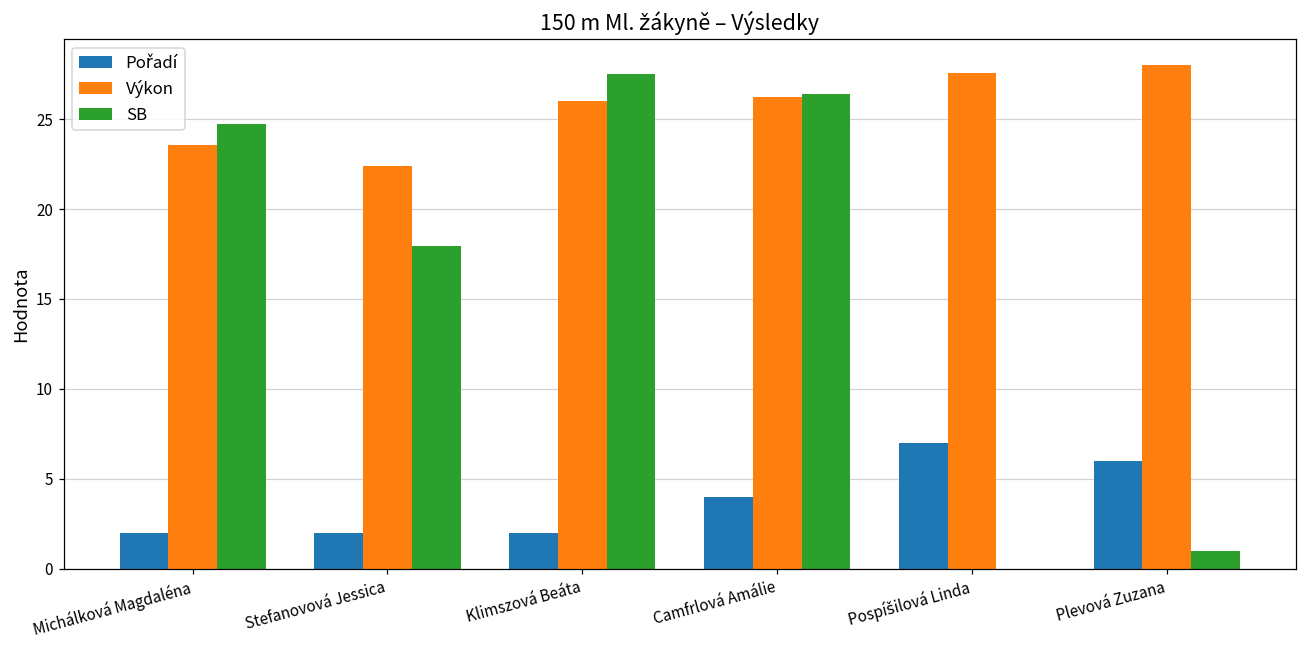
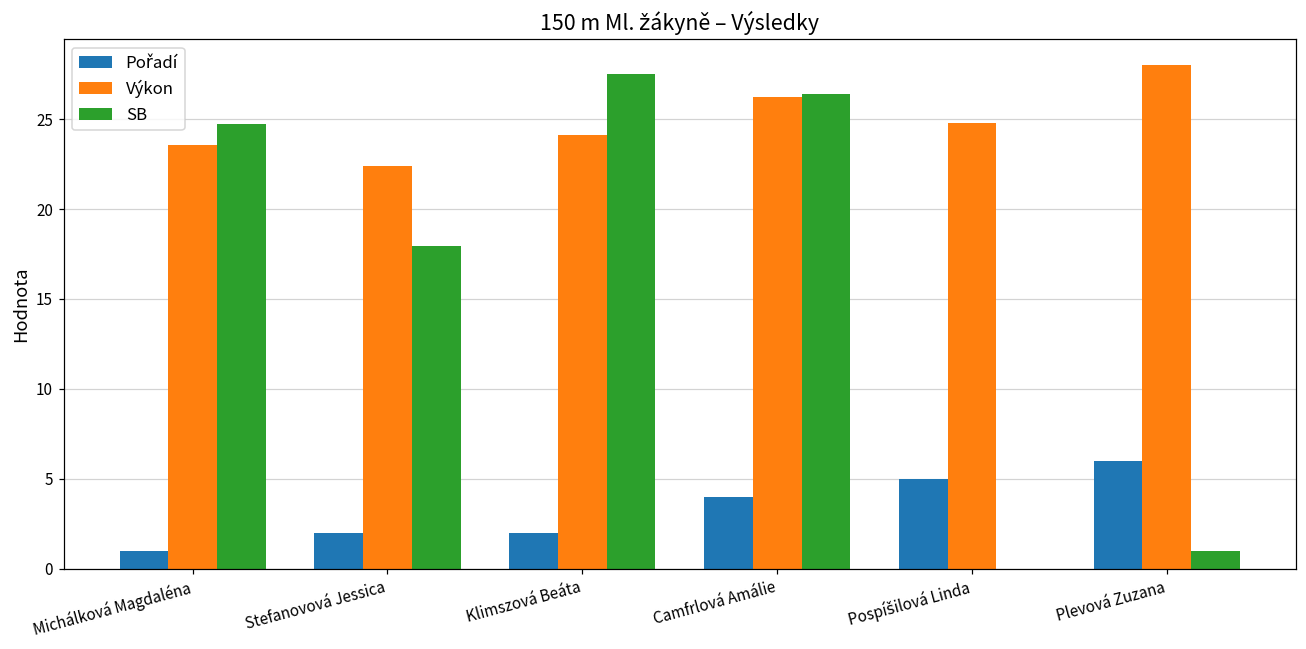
Pořadí, Michálková Magdaléna: 2 -> 1
Výkon, Klimszová Beáta: 26.0 -> 24.1
Pořadí, Pospíšilová Linda: 7 -> 5
Výkon, Pospíšilová Linda: 27.6 -> 24.8
